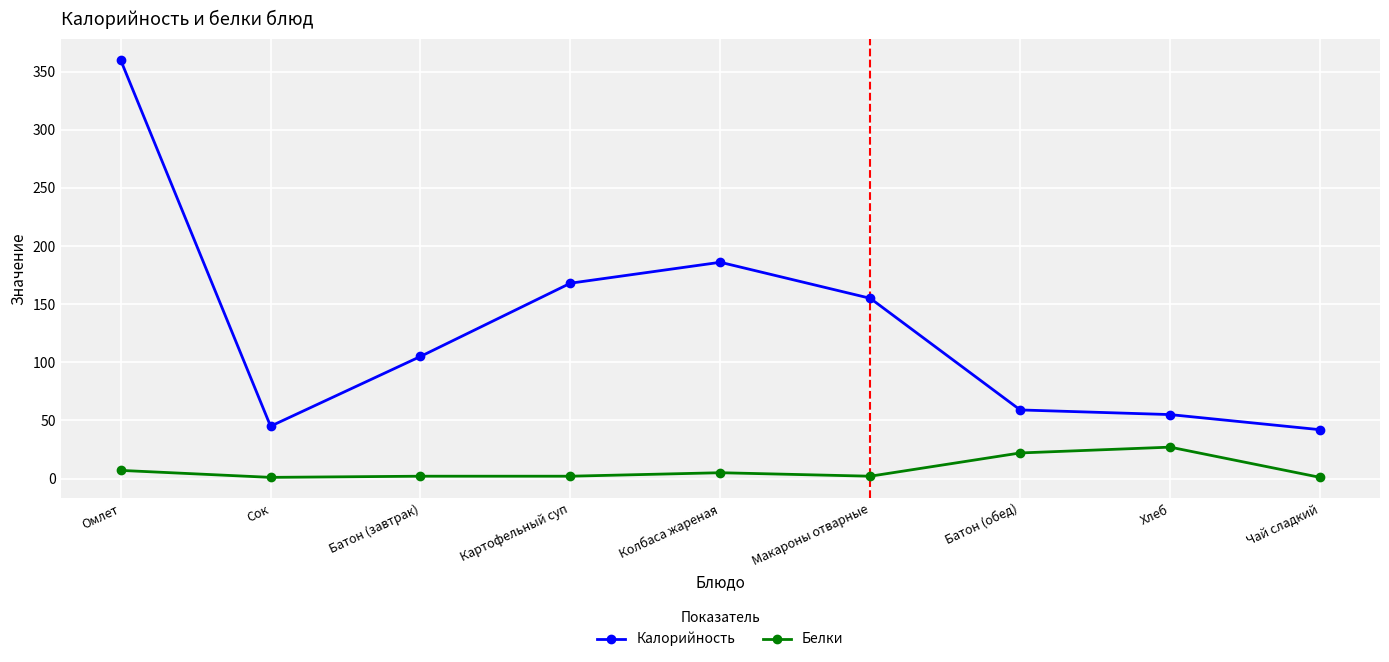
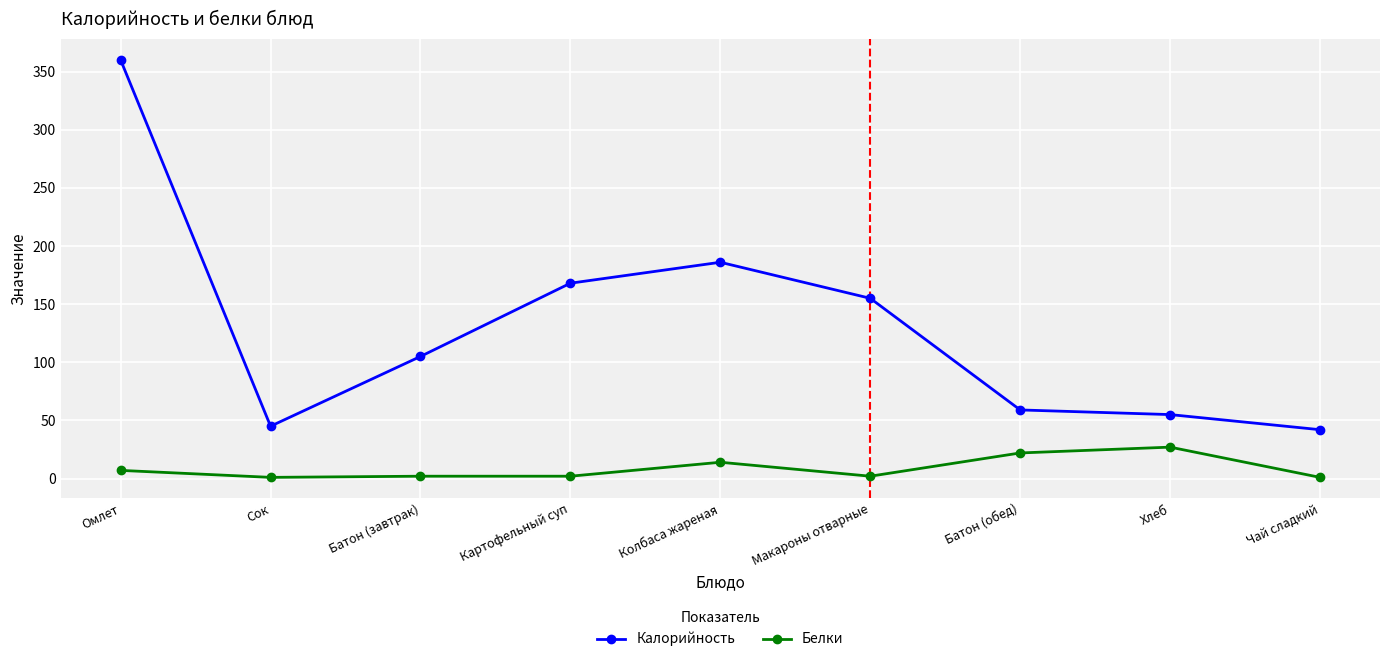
Белки, Колбаса жареная: 5 -> 14
